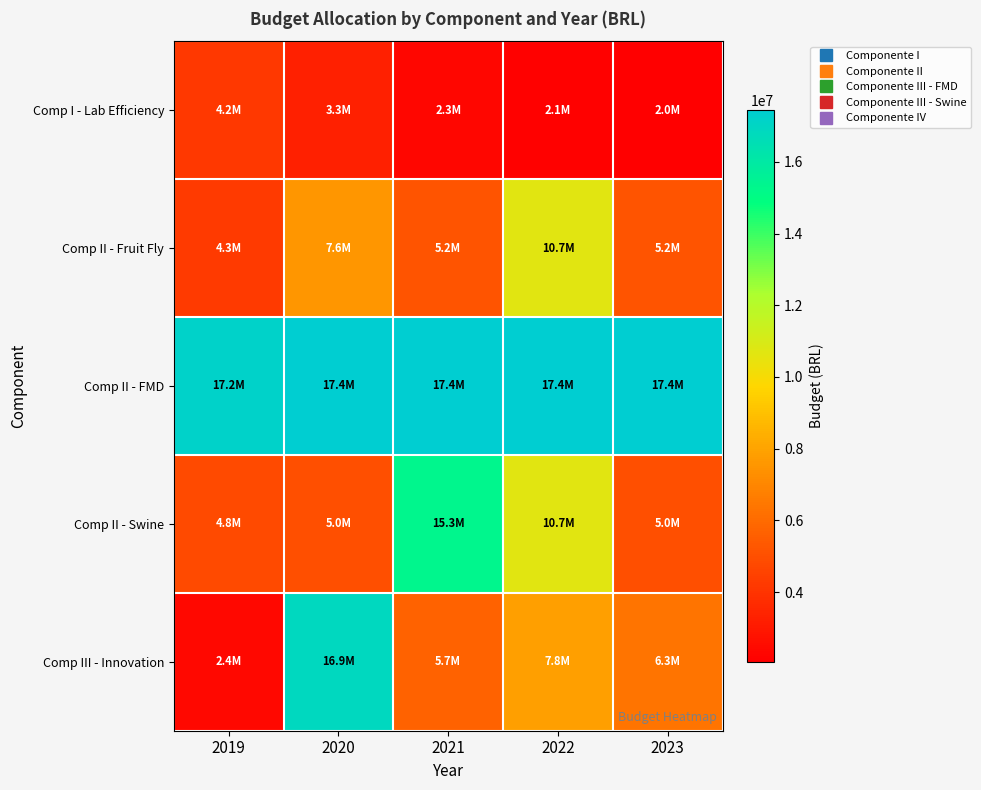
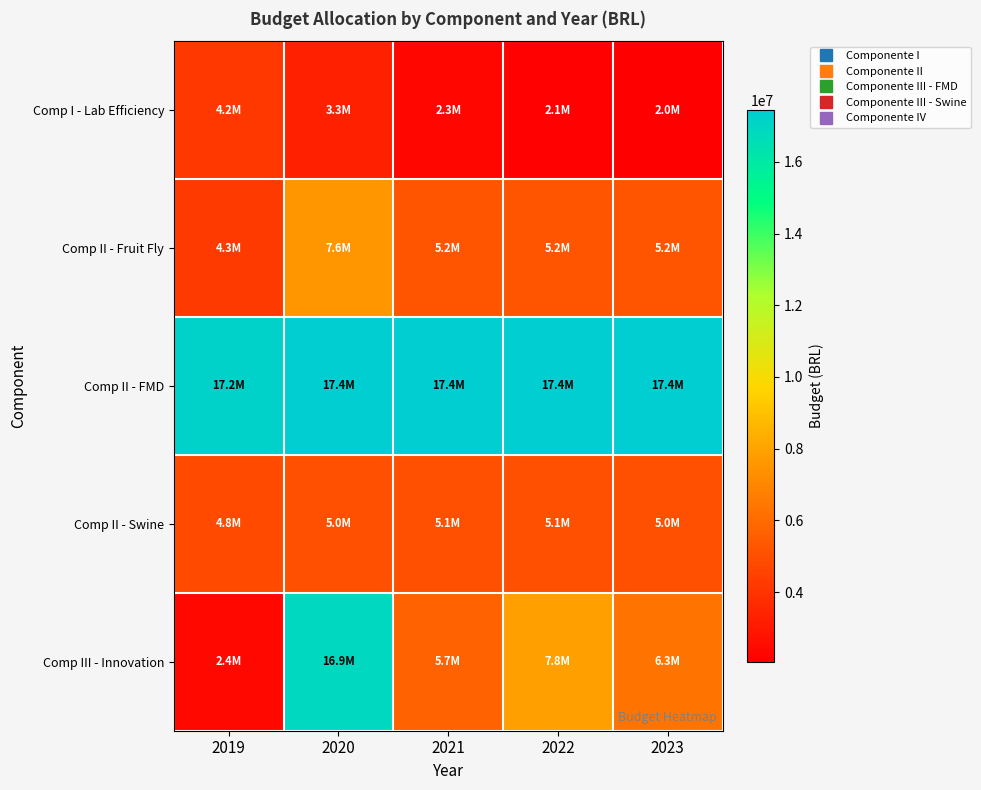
Comp II - Fruit Fly, 2022: 10.7M -> 5.2M
Comp II - Swine, 2021: 15.3M -> 5.1M
Comp II - Swine, 2022: 10.7M -> 5.1M
